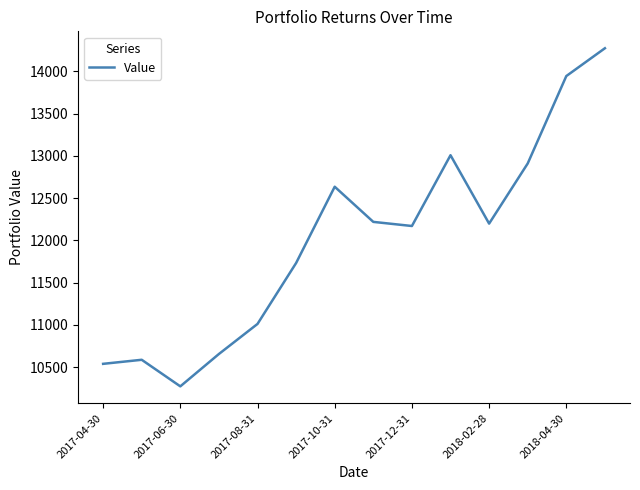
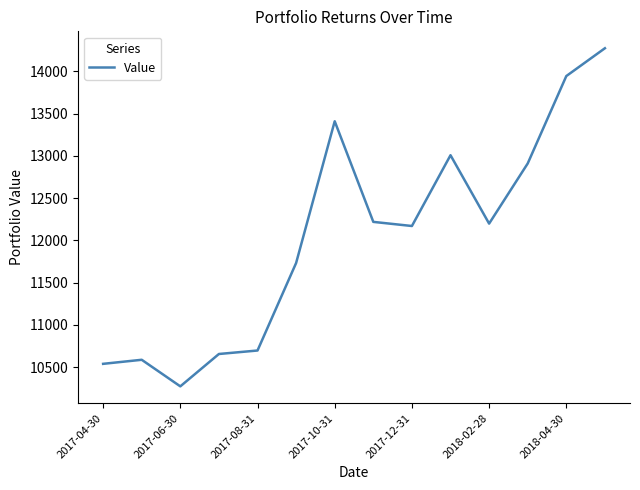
2017-08-31: 11000 -> 10700
2017-10-31: 12600 -> 13400
